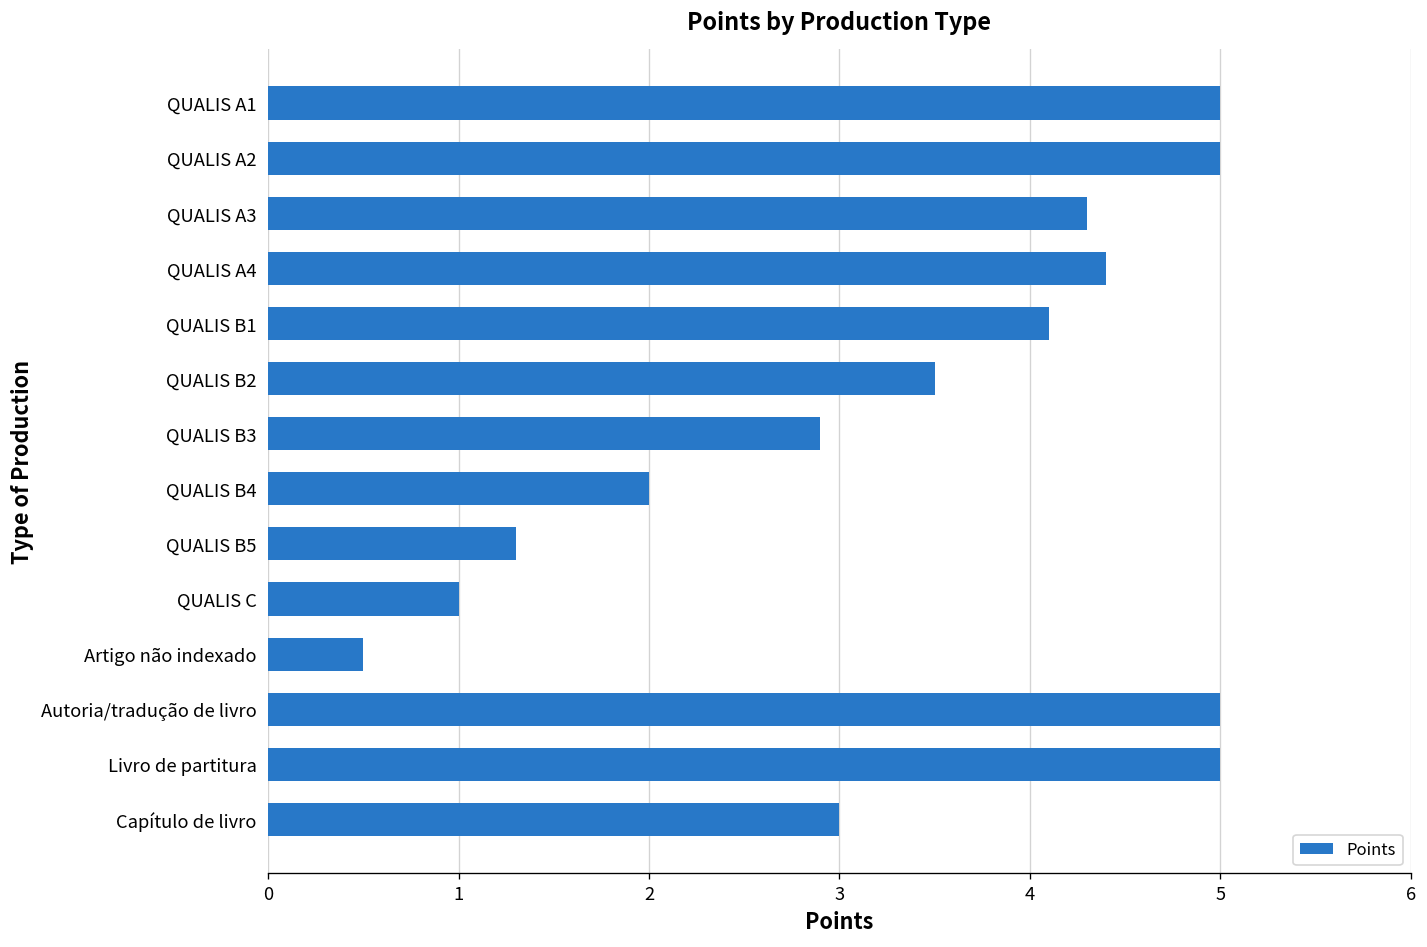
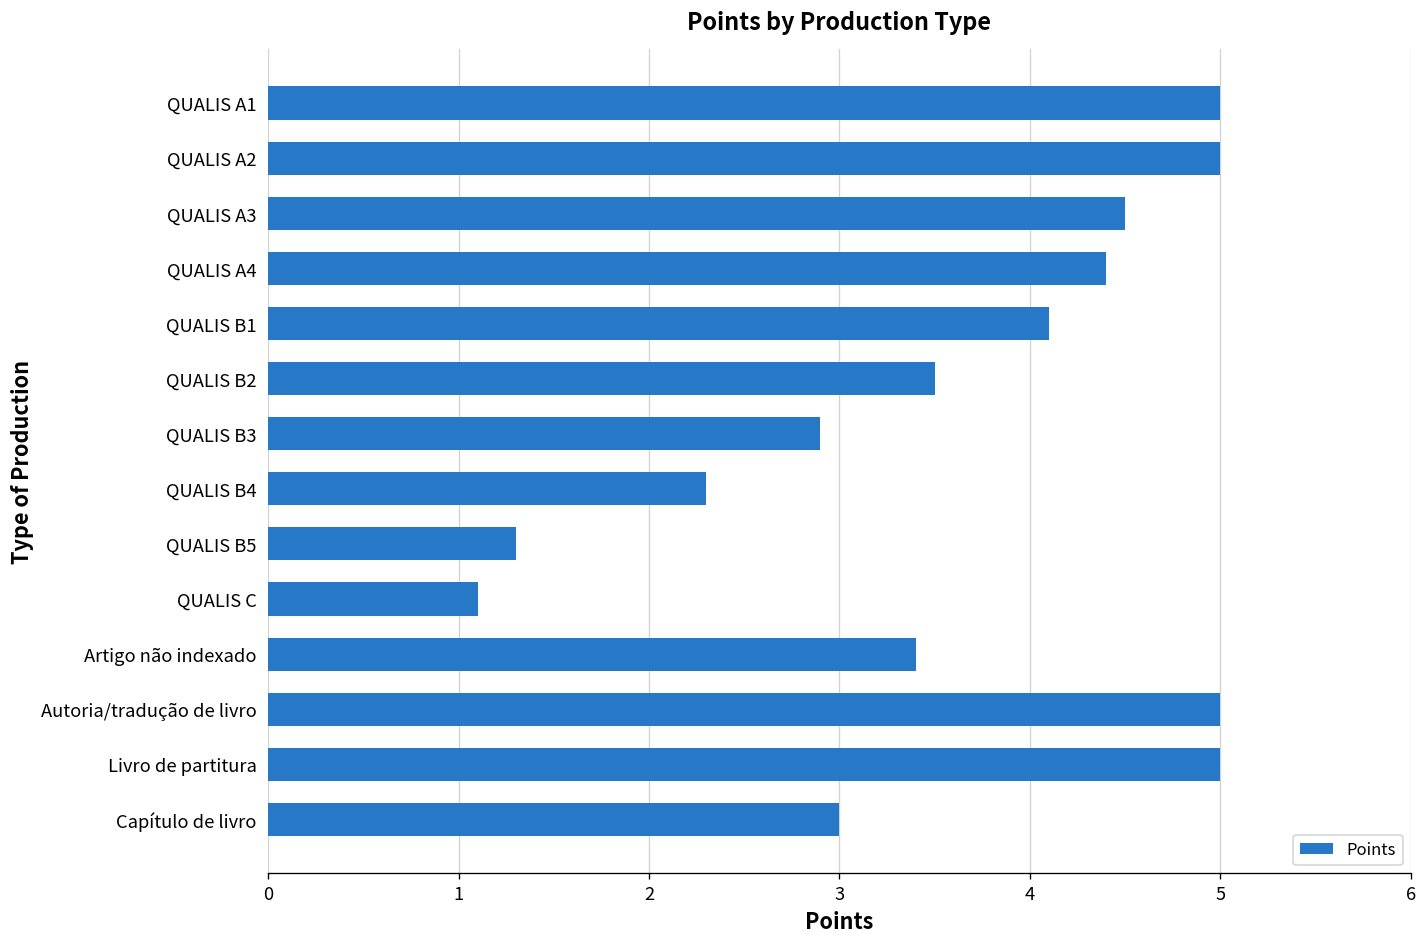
QUALIS A3: 4.3 -> 4.5
QUALIS B4: 2.0 -> 2.3
QUALIS C: 1.0 -> 1.1
Artigo não indexado: 0.5 -> 3.4
